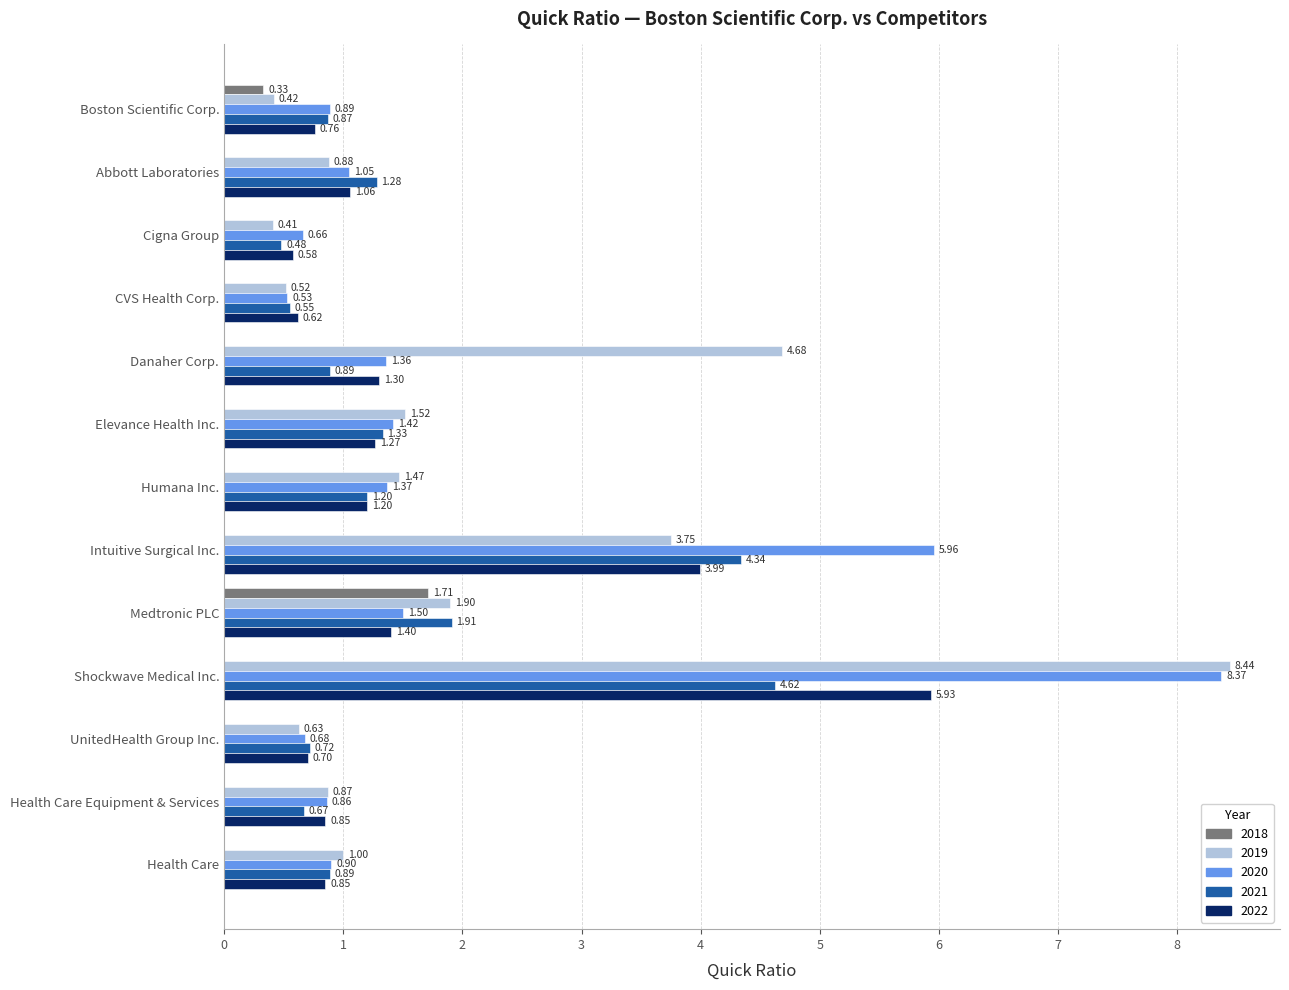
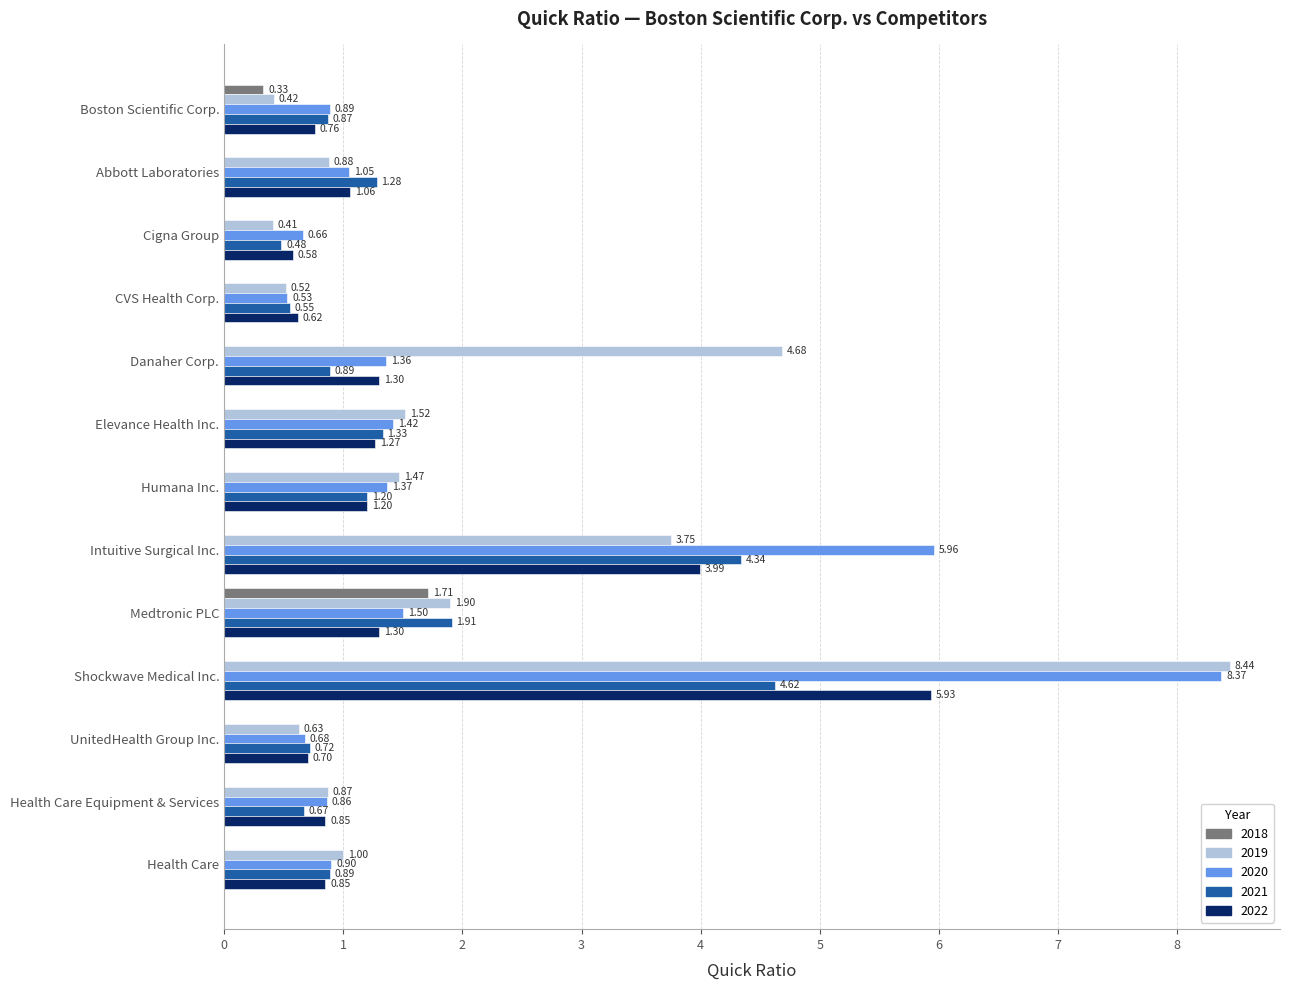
2022, Medtronic PLC: 1.40 -> 1.30
